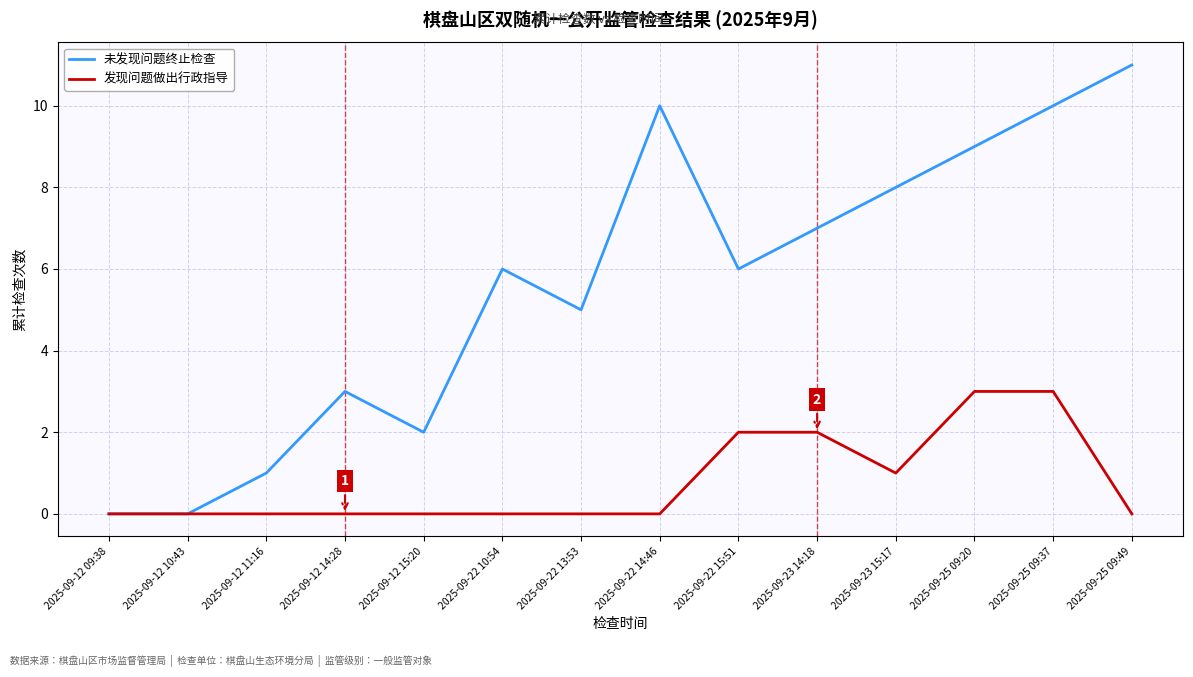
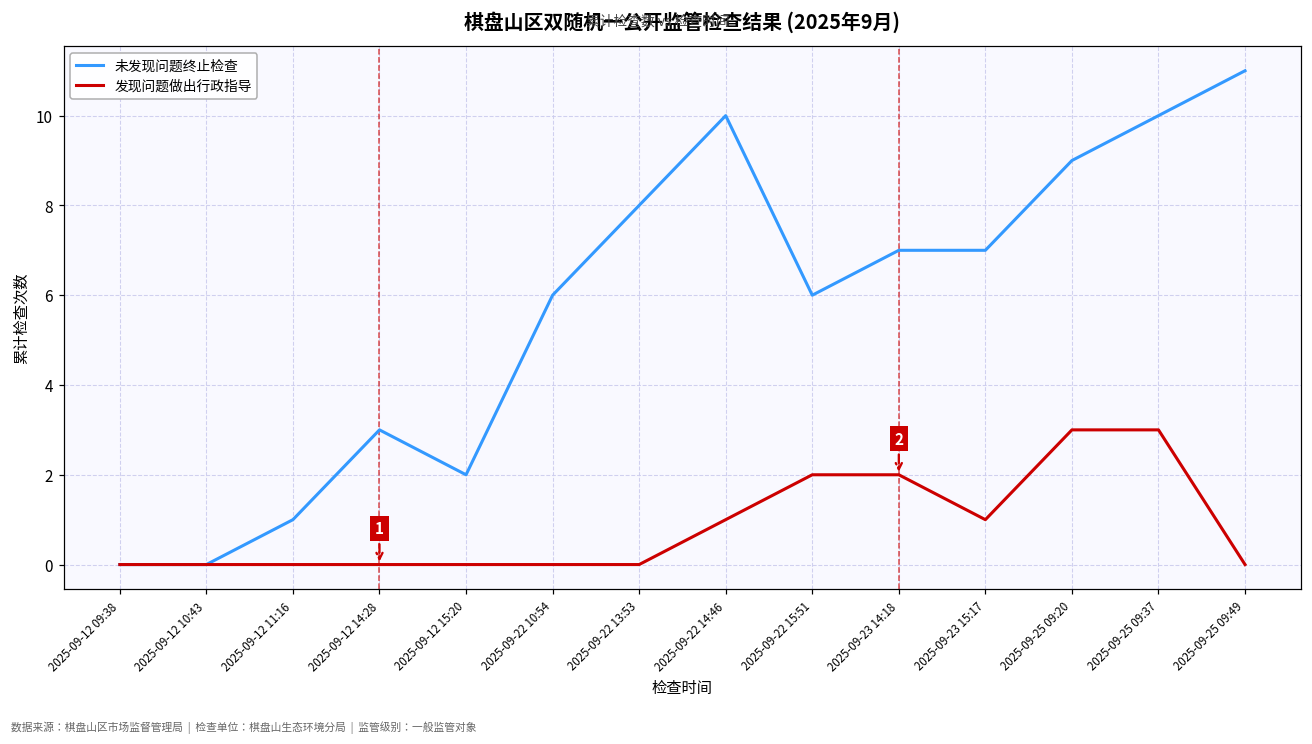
未发现问题终止检查, 2025-09-22 13:53: 5 -> 8
发现问题做出行政指导, 2025-09-22 14:46: 0 -> 1
未发现问题终止检查, 2025-09-23 15:17: 8 -> 7
